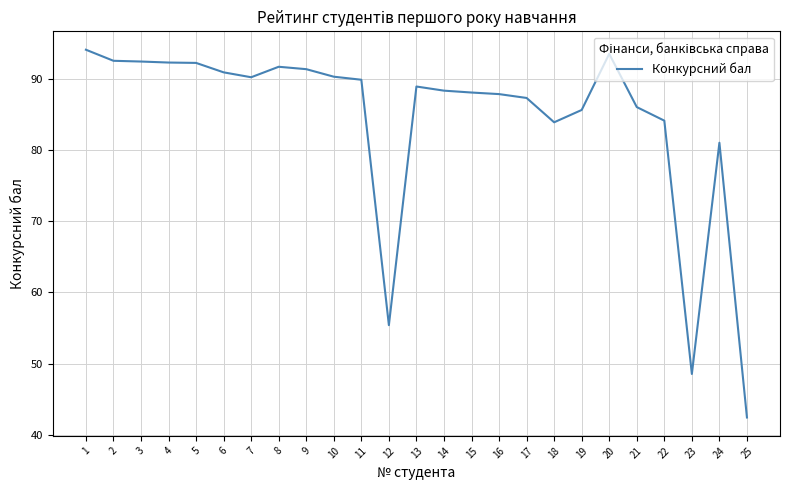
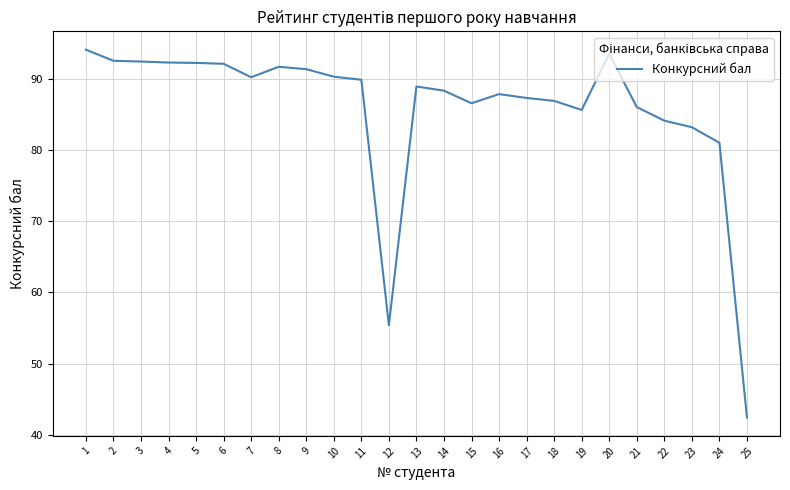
6: 91 -> 92
15: 88 -> 87
18: 84 -> 87
23: 49 -> 83
